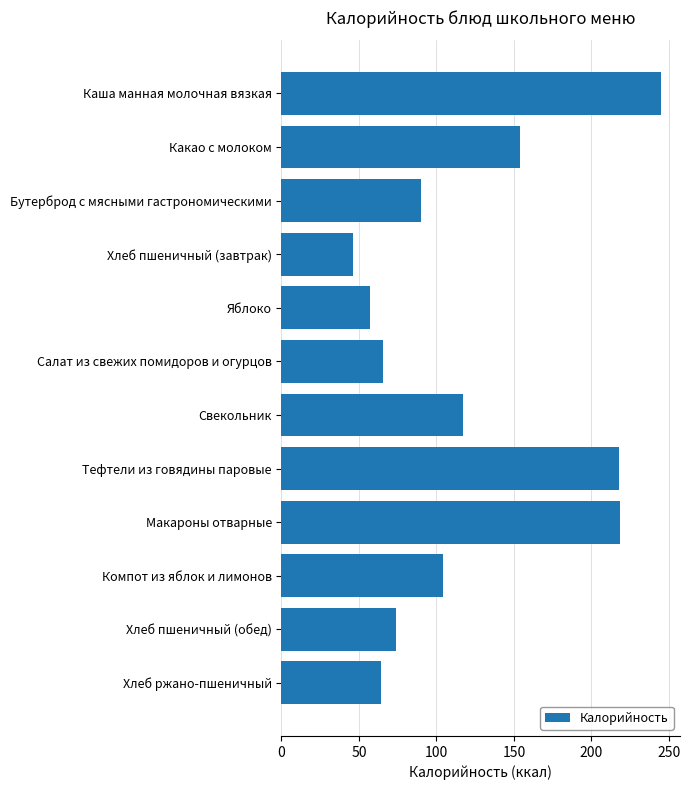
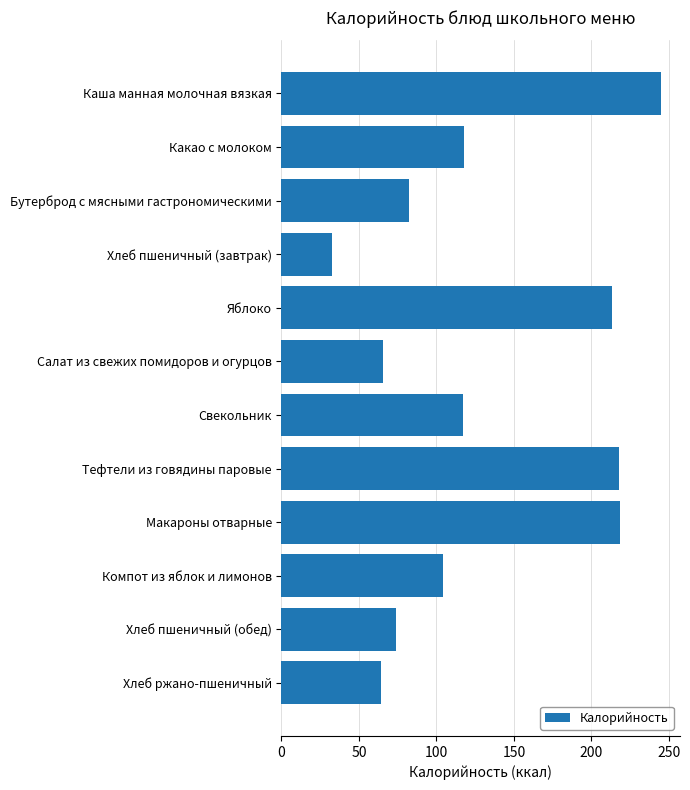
Какао с молоком: 154 -> 118
Бутерброд с мясными гастрономическими: 90 -> 82
Хлеб пшеничный (завтрак): 46 -> 33
Яблоко: 57 -> 213
